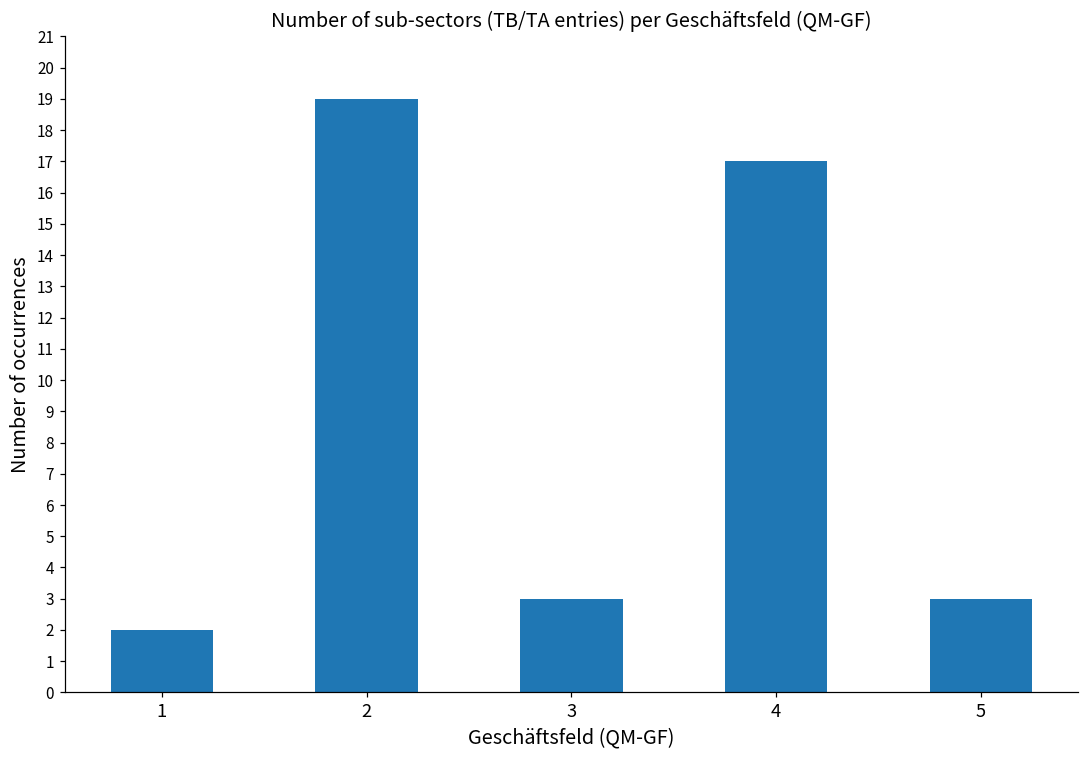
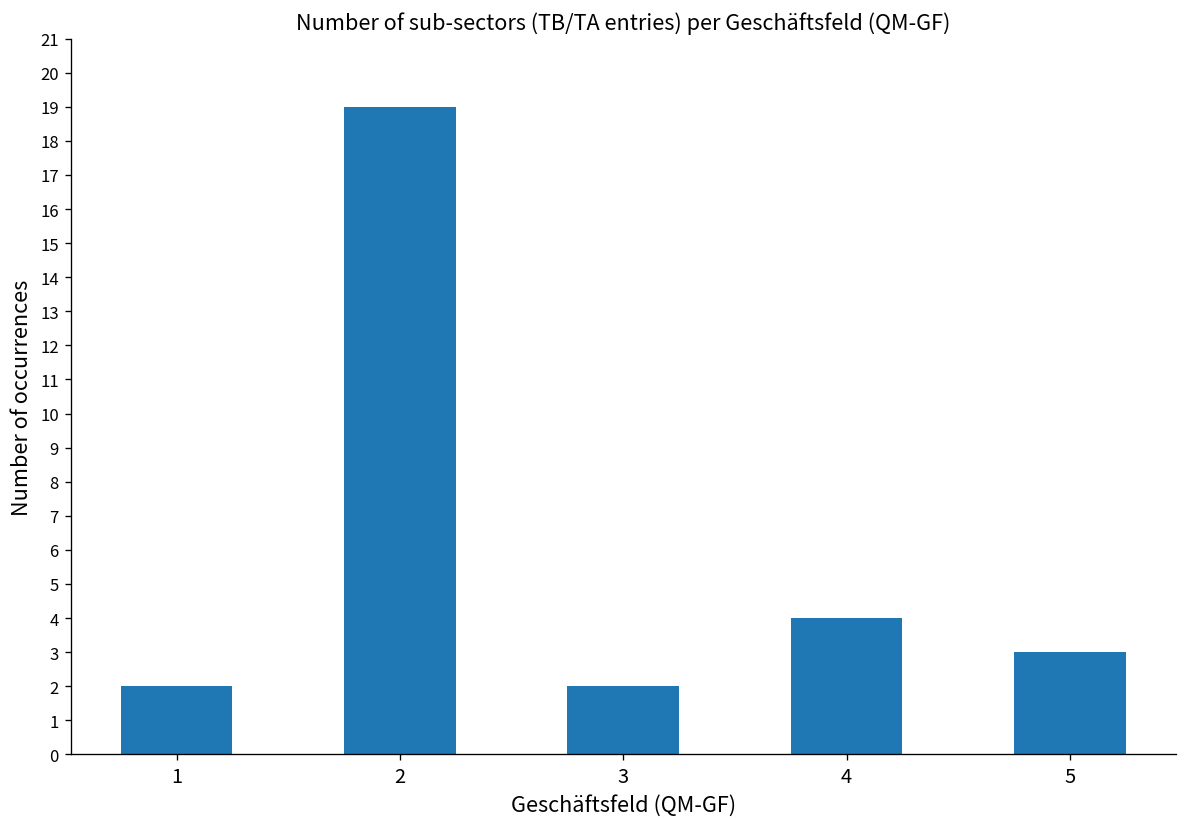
3: 3 -> 2
4: 17 -> 4
